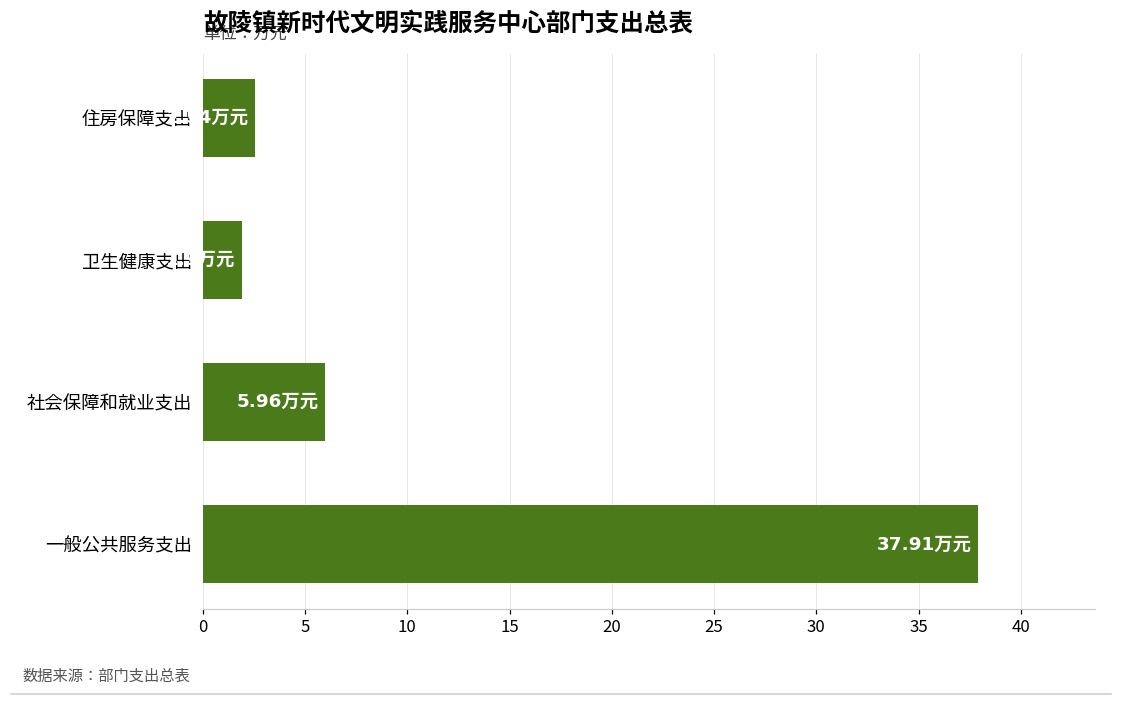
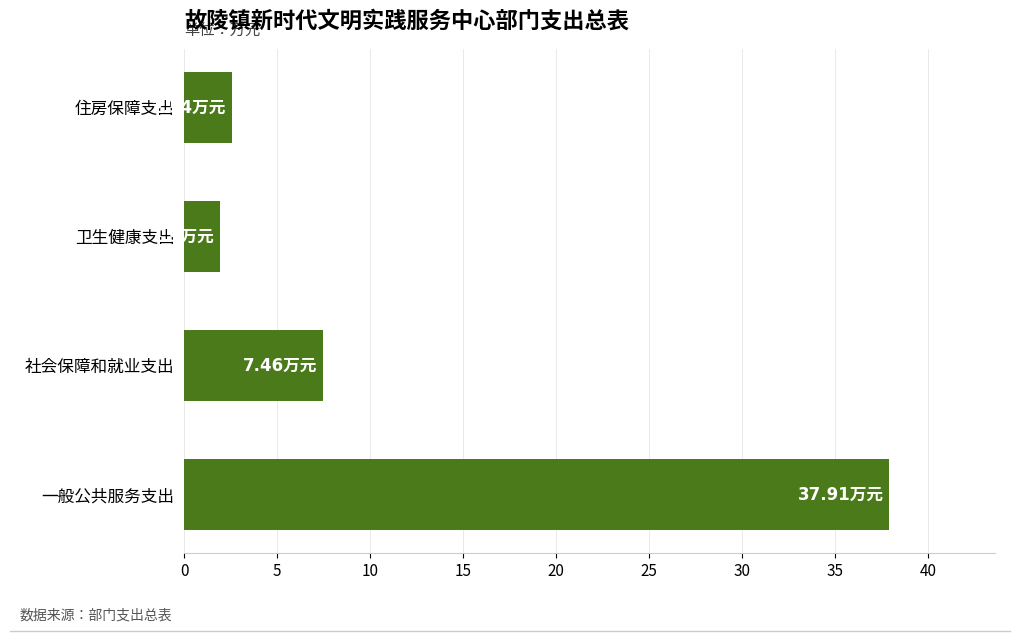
社会保障和就业支出: 5.96 -> 7.46
